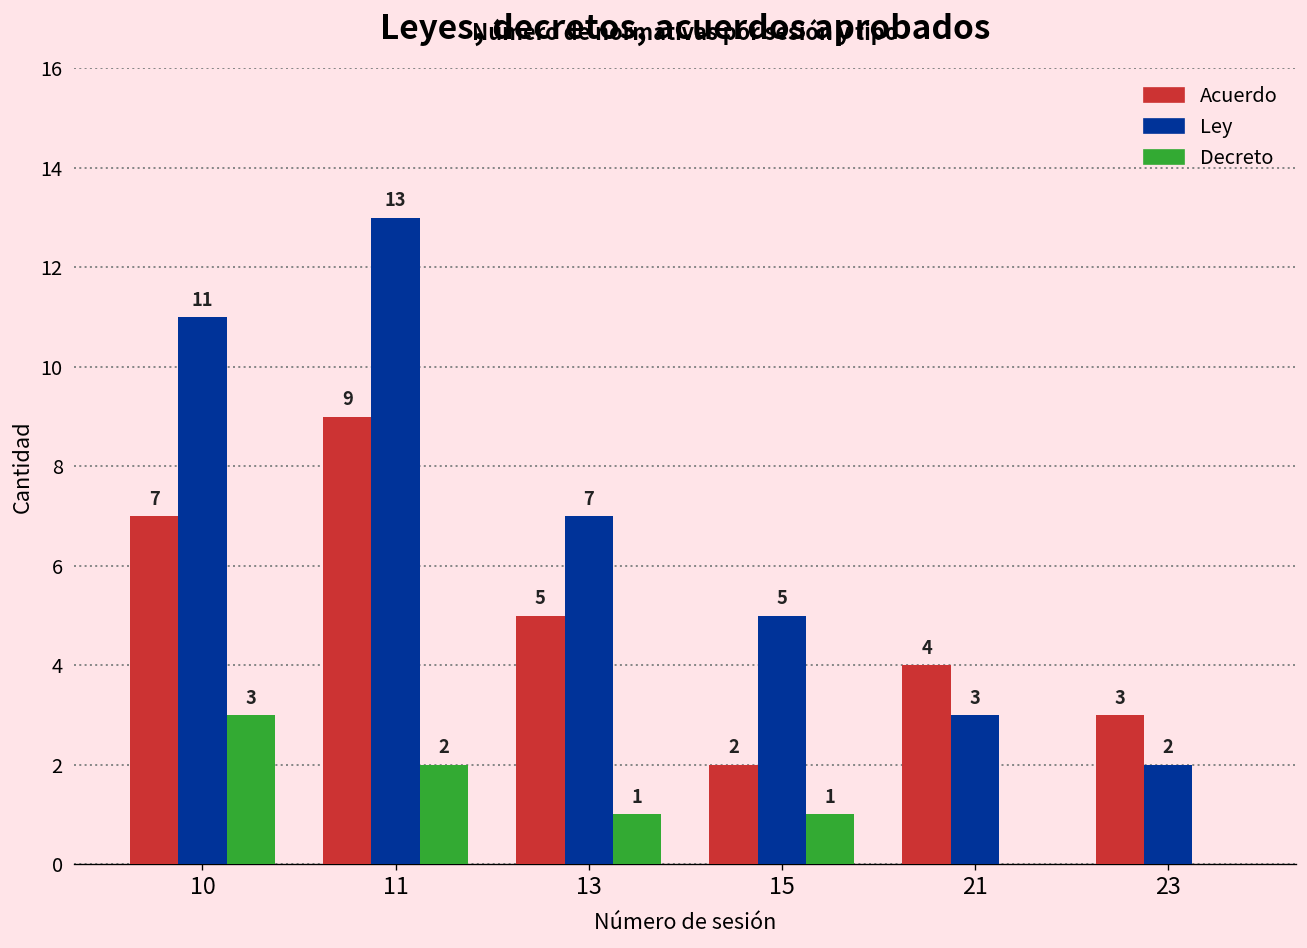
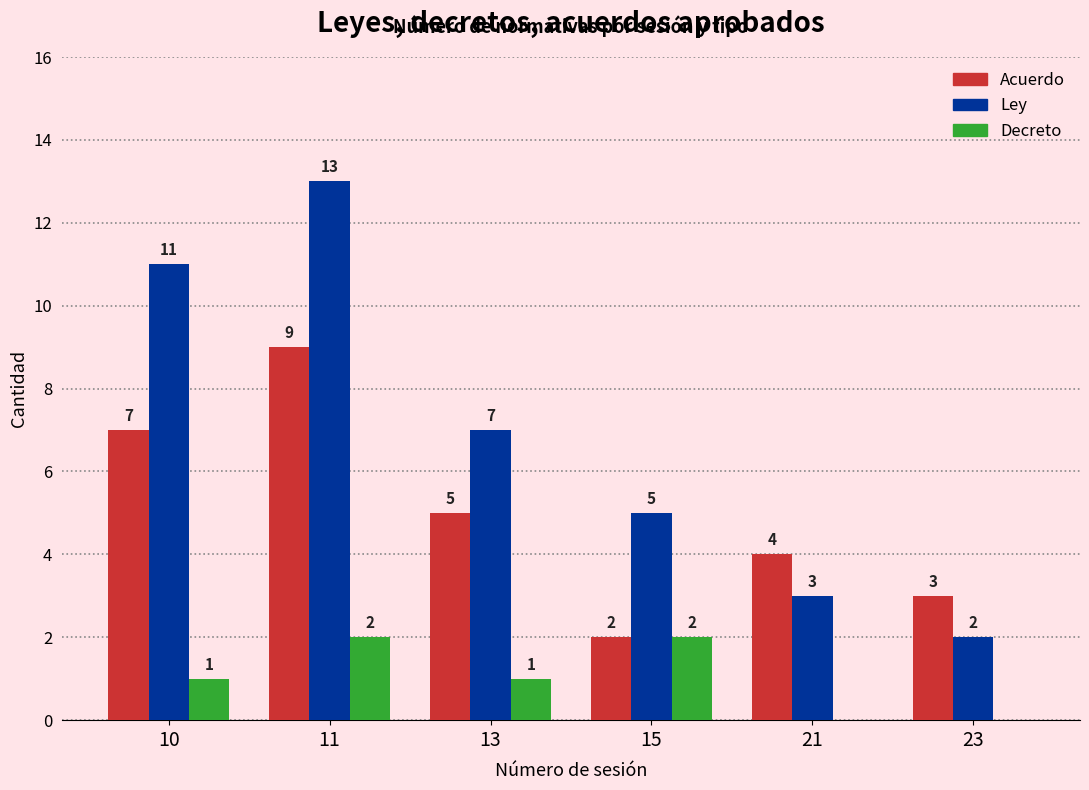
Decreto, 10: 3 -> 1
Decreto, 15: 1 -> 2
